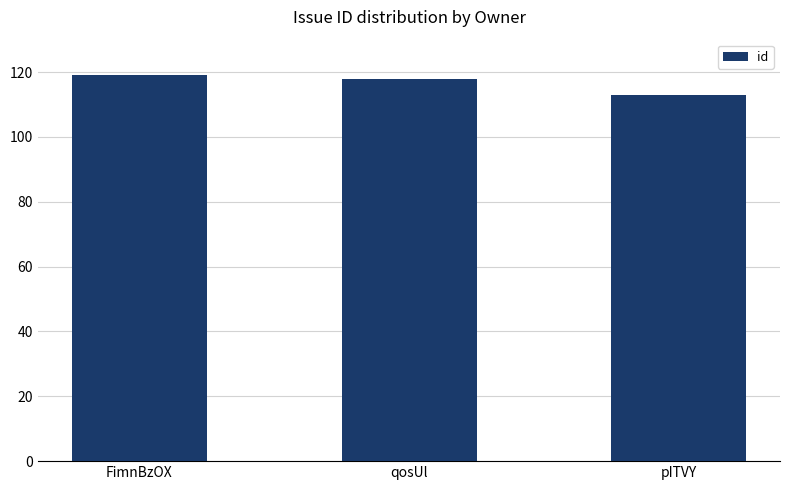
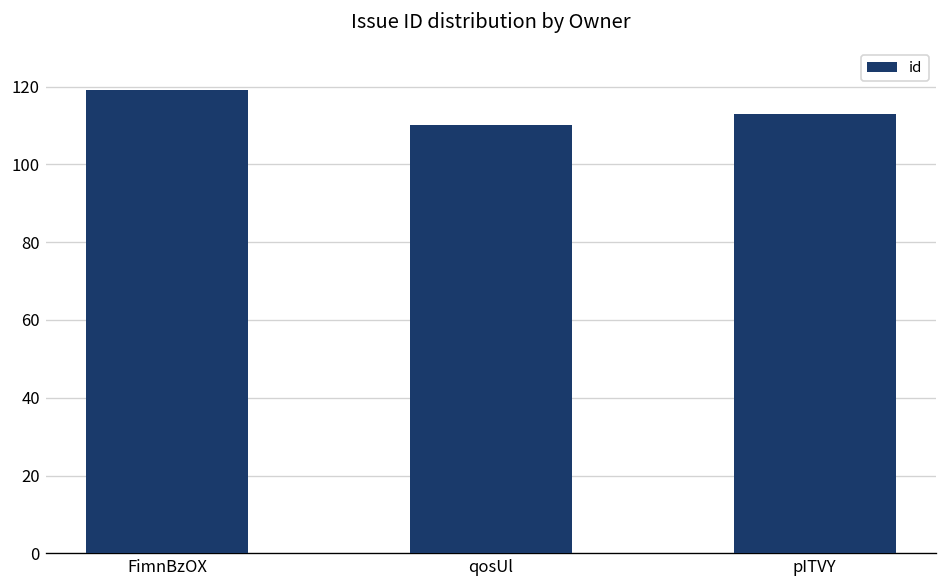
qosUl: 118 -> 110
